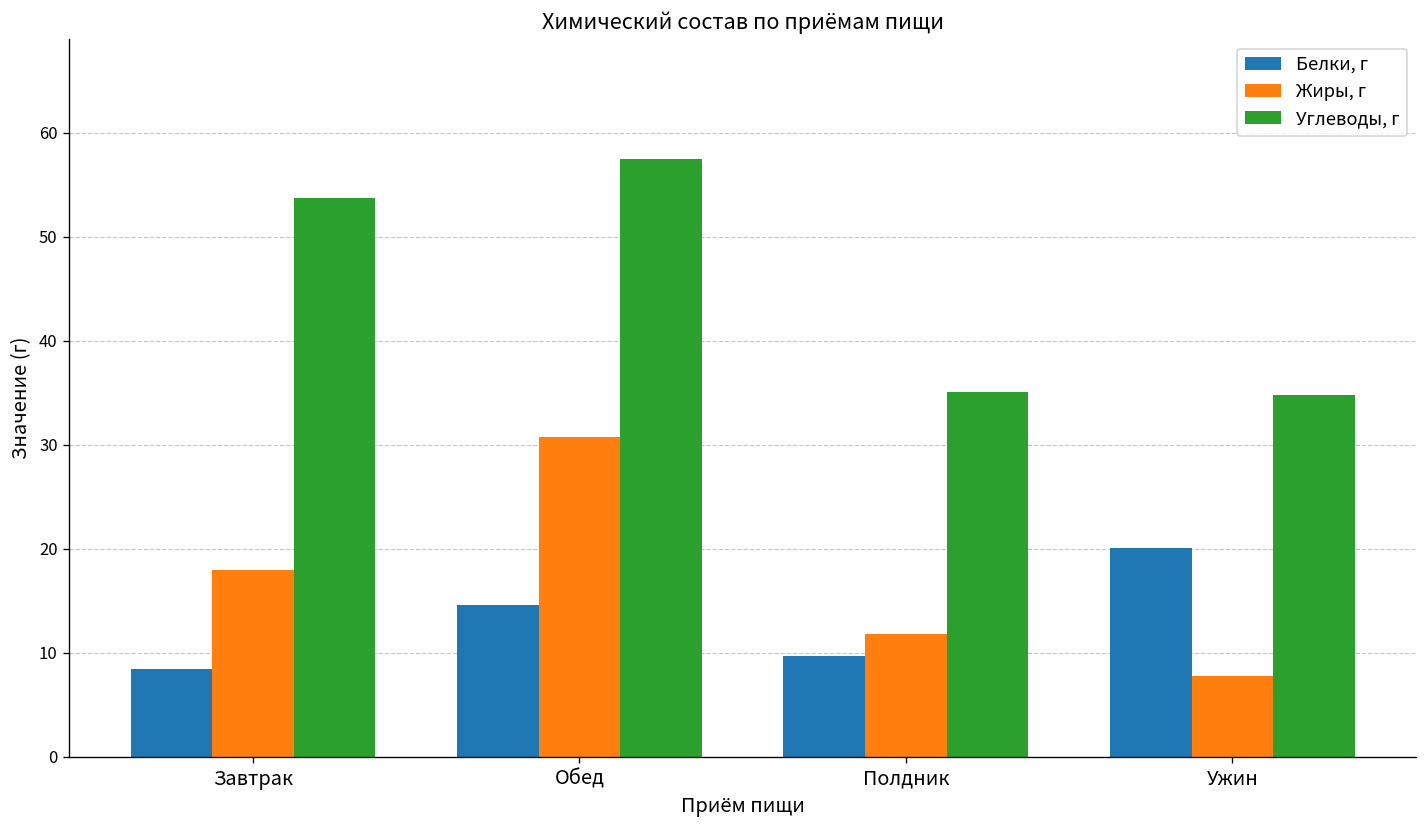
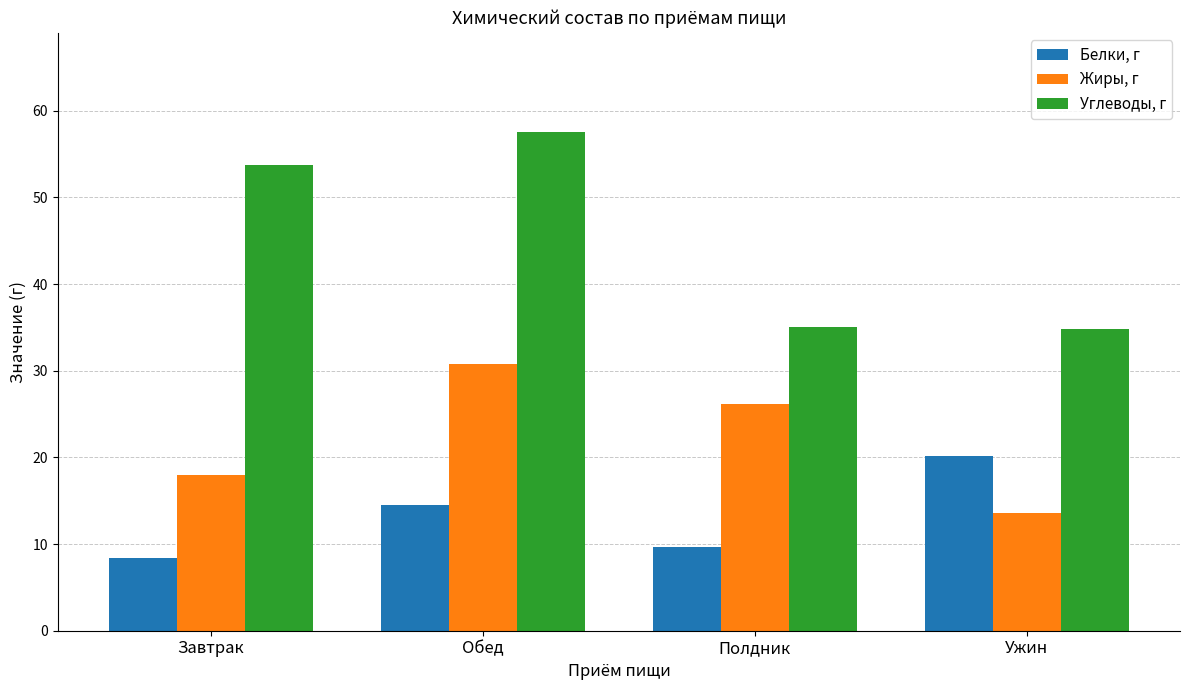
Жиры, г, Полдник: 12 -> 26
Жиры, г, Ужин: 8 -> 14
